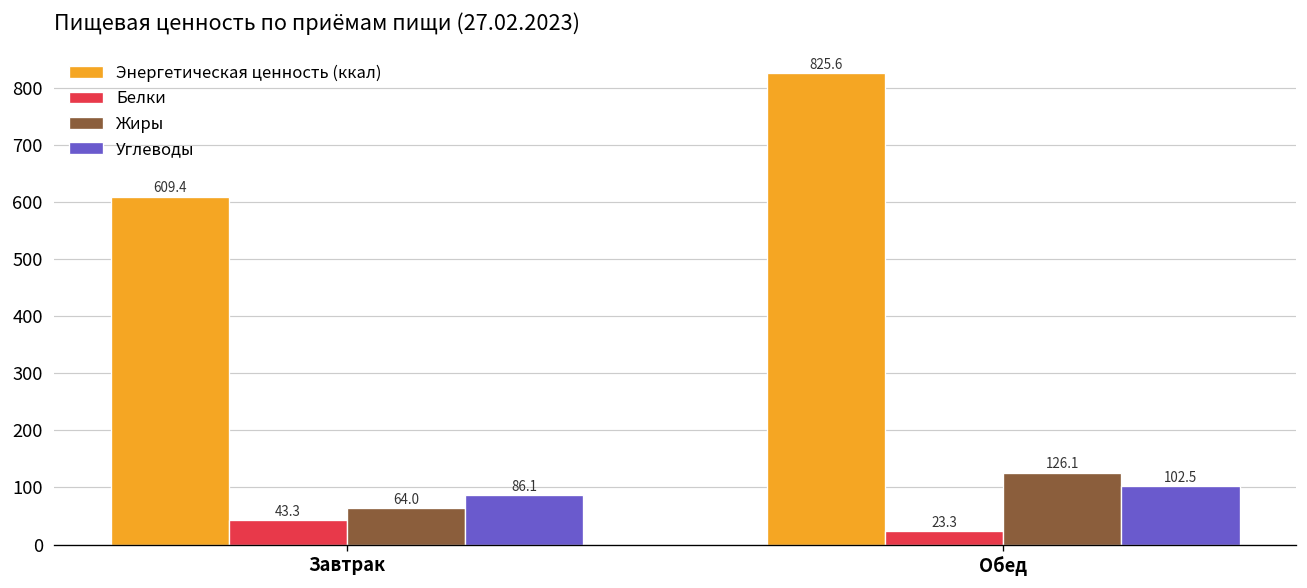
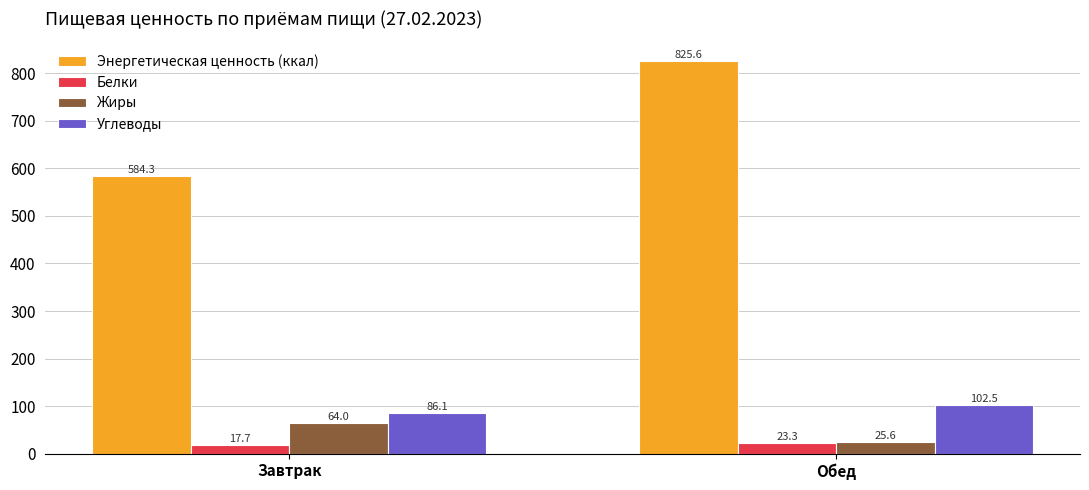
Энергетическая ценность (ккал), Завтрак: 609.4 -> 584.3
Белки, Завтрак: 43.3 -> 17.7
Жиры, Обед: 126.1 -> 25.6
